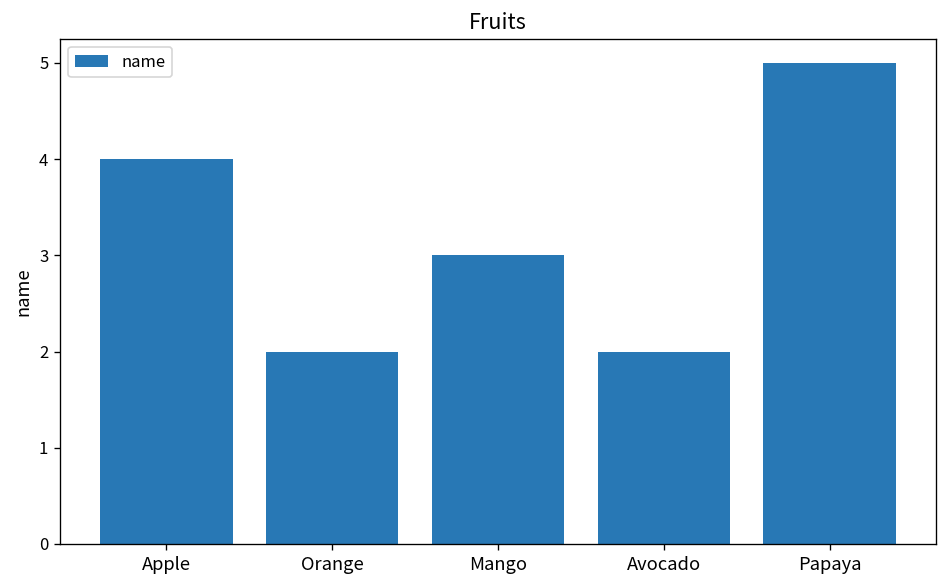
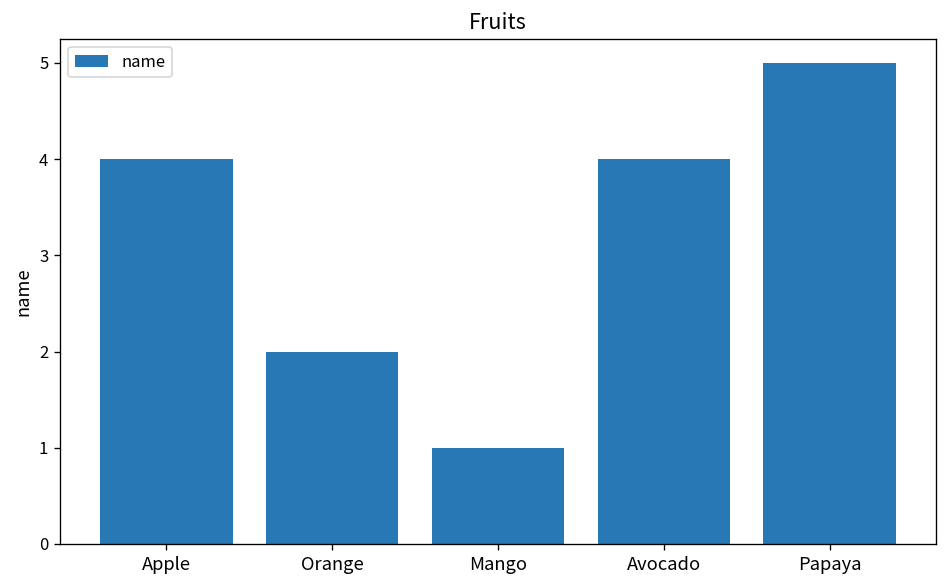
Mango: 3 -> 1
Avocado: 2 -> 4
